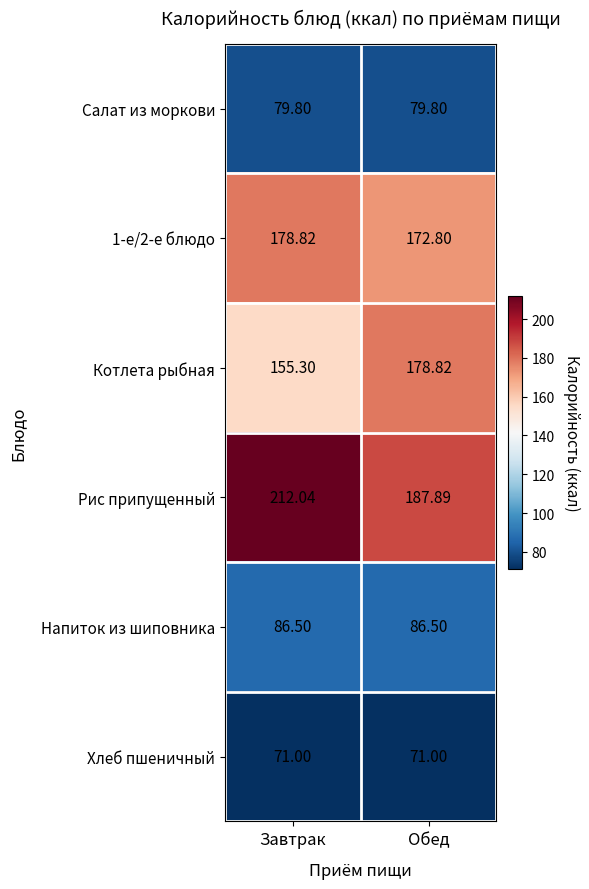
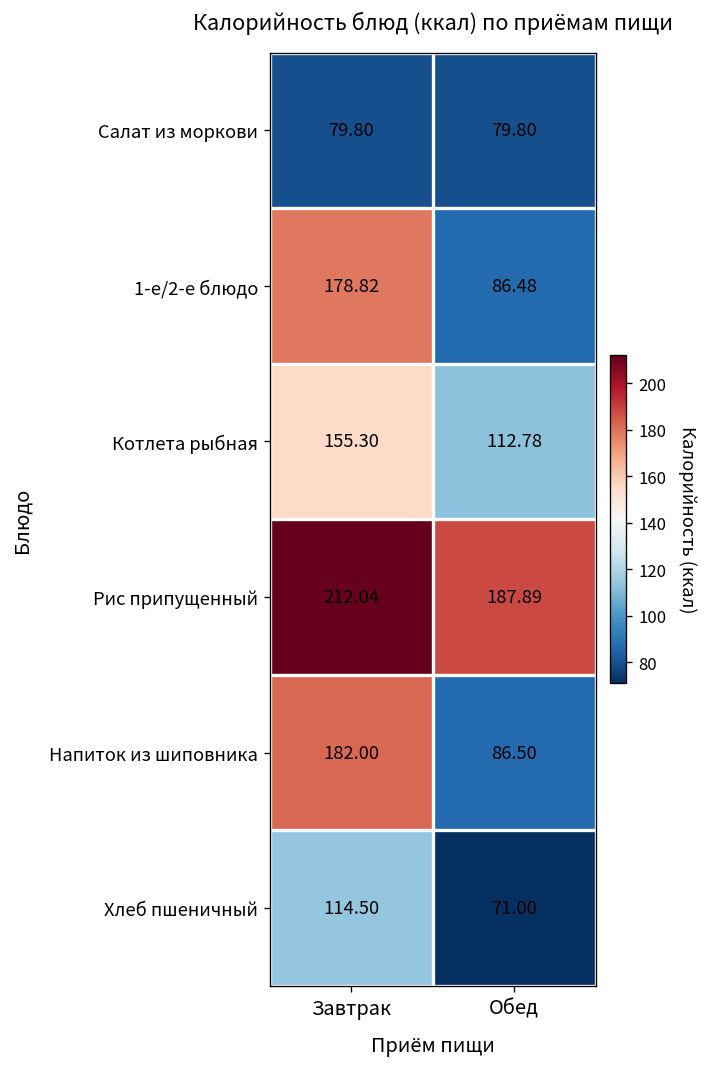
1-е/2-е блюдо, Обед: 172.80 -> 86.48
Котлета рыбная, Обед: 178.82 -> 112.78
Напиток из шиповника, Завтрак: 86.50 -> 182.00
Хлеб пшеничный, Завтрак: 71.00 -> 114.50
